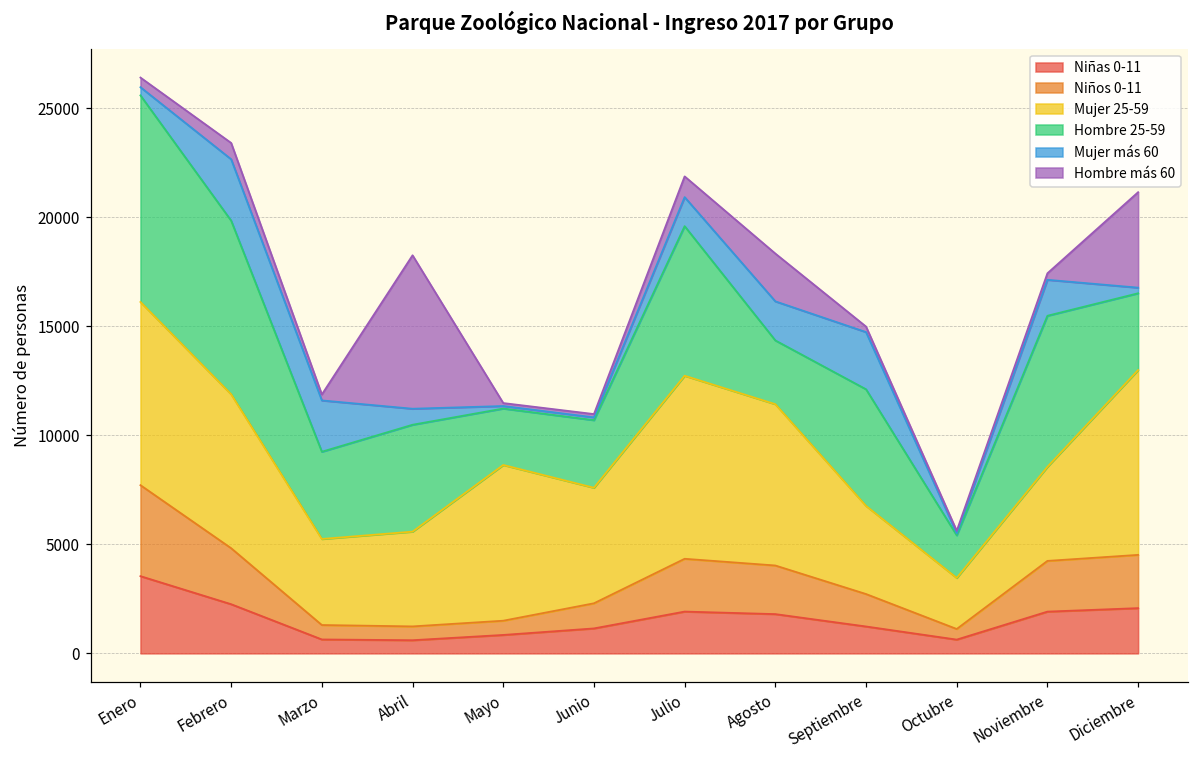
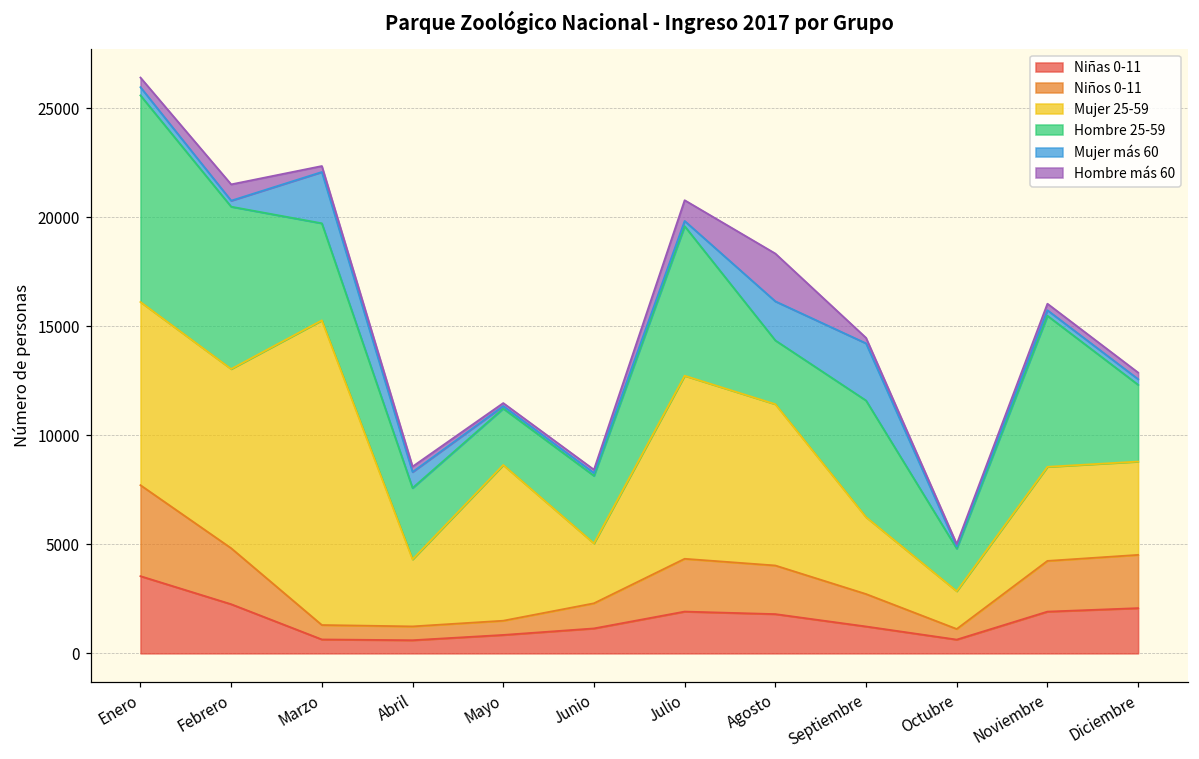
Mujer 25-59, Febrero: 7100 -> 8200
Hombre 25-59, Febrero: 8000 -> 7400
Mujer más 60, Febrero: 2800 -> 300
Mujer 25-59, Marzo: 3900 -> 14000
Hombre 25-59, Marzo: 4000 -> 4500
Mujer 25-59, Abril: 4300 -> 3100
Hombre 25-59, Abril: 4900 -> 3300
Hombre más 60, Abril: 7000 -> 200
Mujer 25-59, Junio: 5300 -> 2800
Mujer más 60, Julio: 1300 -> 200
Mujer 25-59, Septiembre: 4000 -> 3500
Mujer 25-59, Octubre: 2300 -> 1700
Mujer más 60, Noviembre: 1700 -> 300
Mujer 25-59, Diciembre: 8500 -> 4300
Hombre más 60, Diciembre: 4400 -> 300
